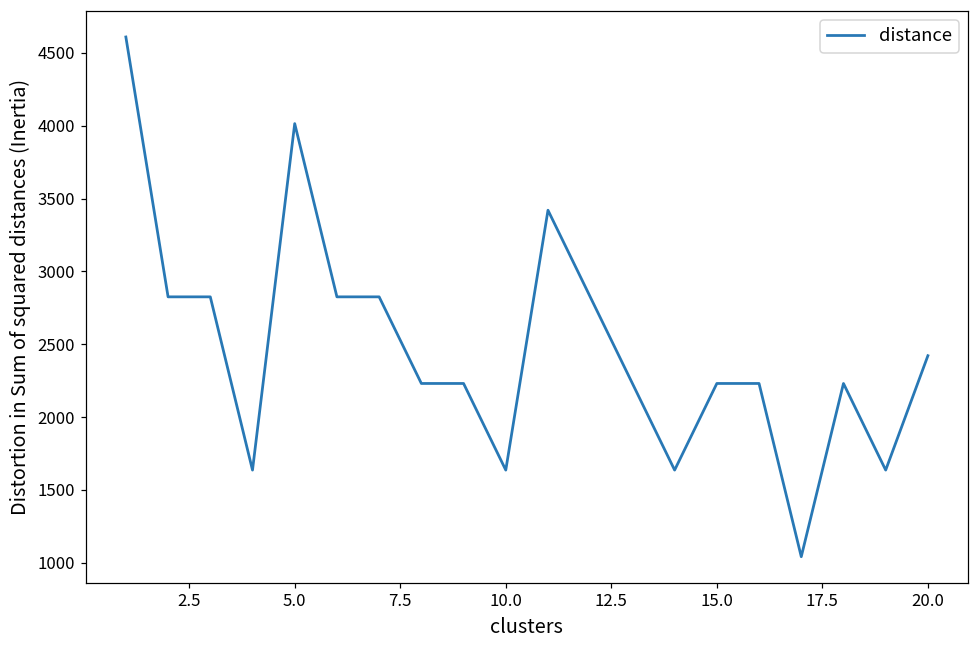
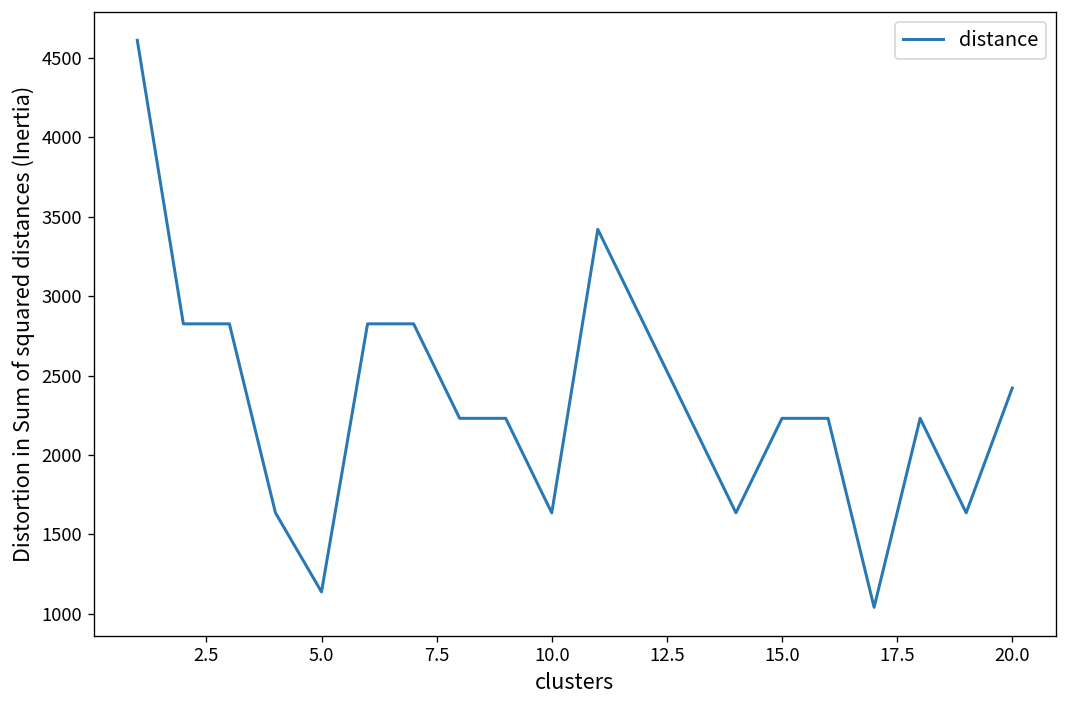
5.0: 4010 -> 1140
